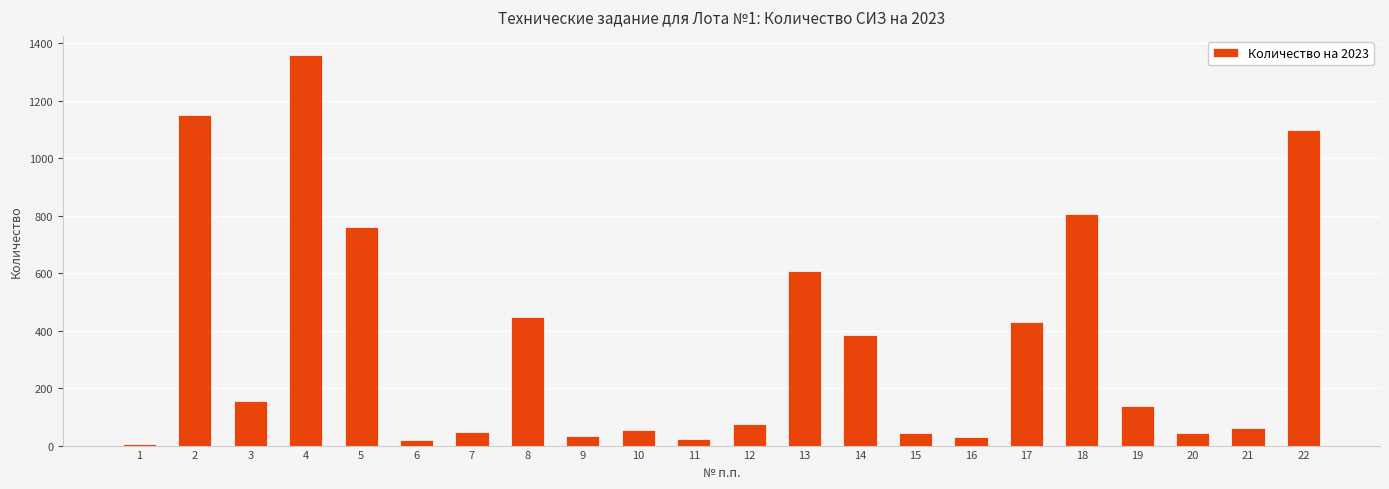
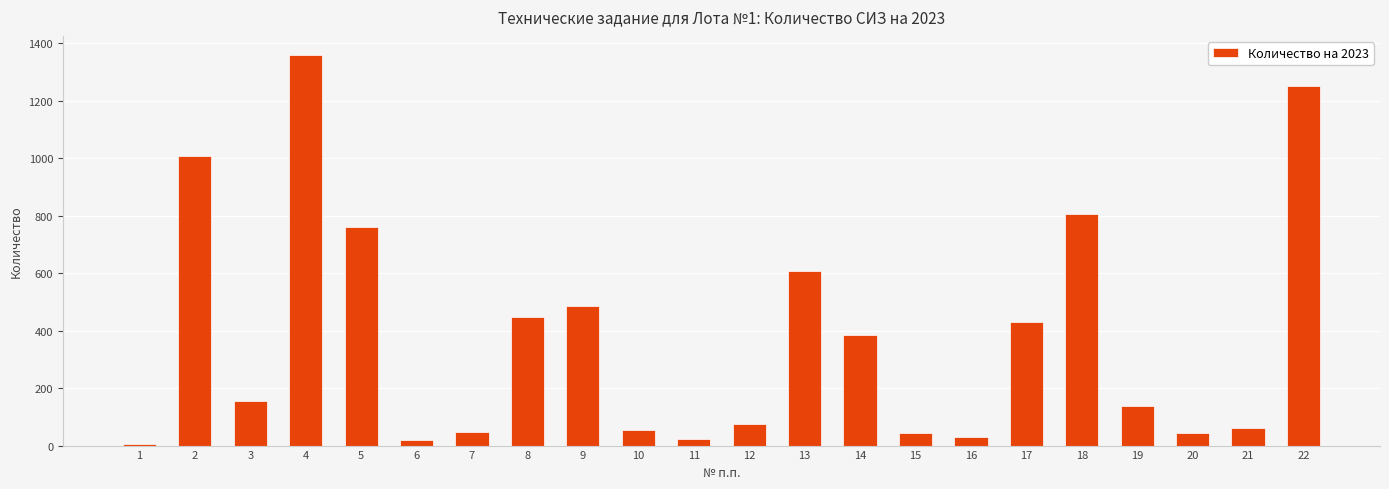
2: 1150 -> 1010
9: 30 -> 490
22: 1100 -> 1250
